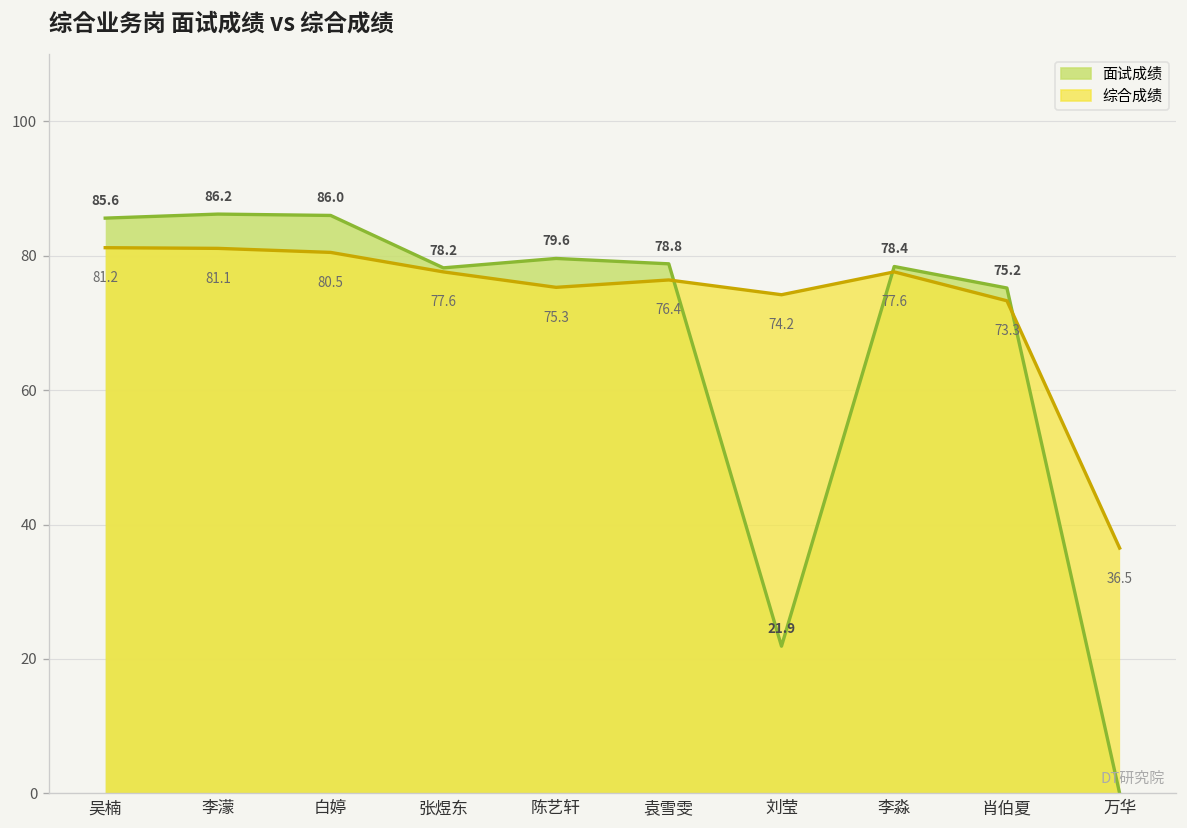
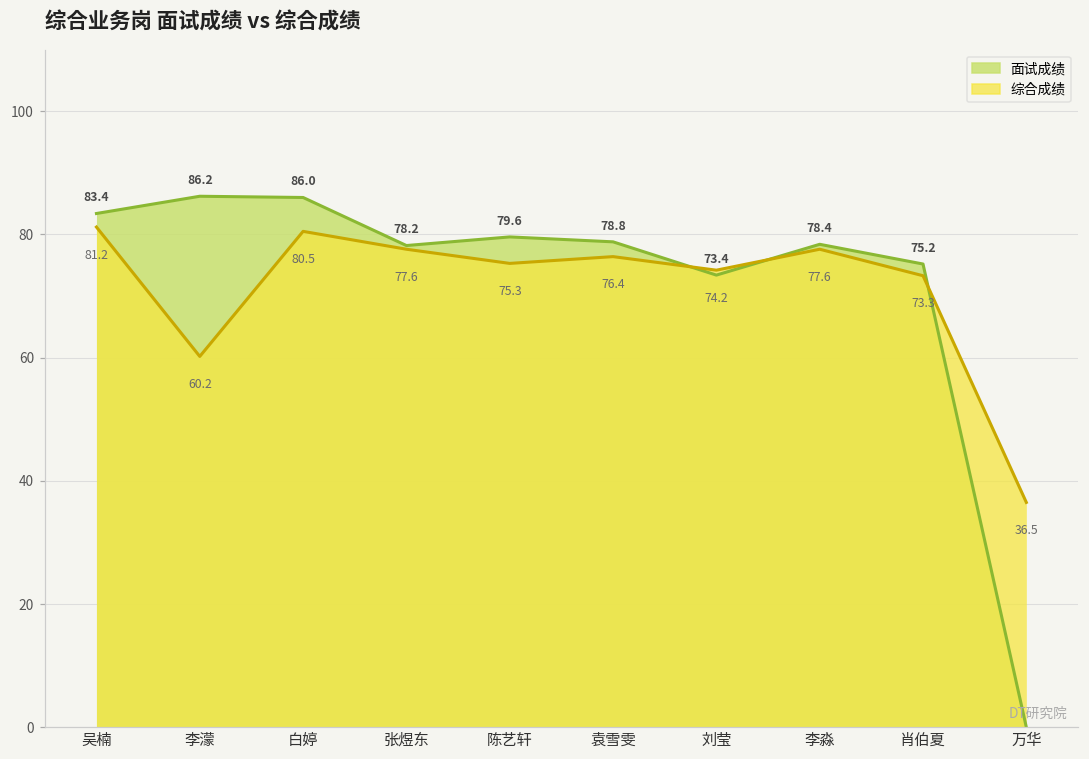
面试成绩, 吴楠: 85.6 -> 83.4
综合成绩, 李濛: 81.1 -> 60.2
面试成绩, 刘莹: 21.9 -> 73.4
